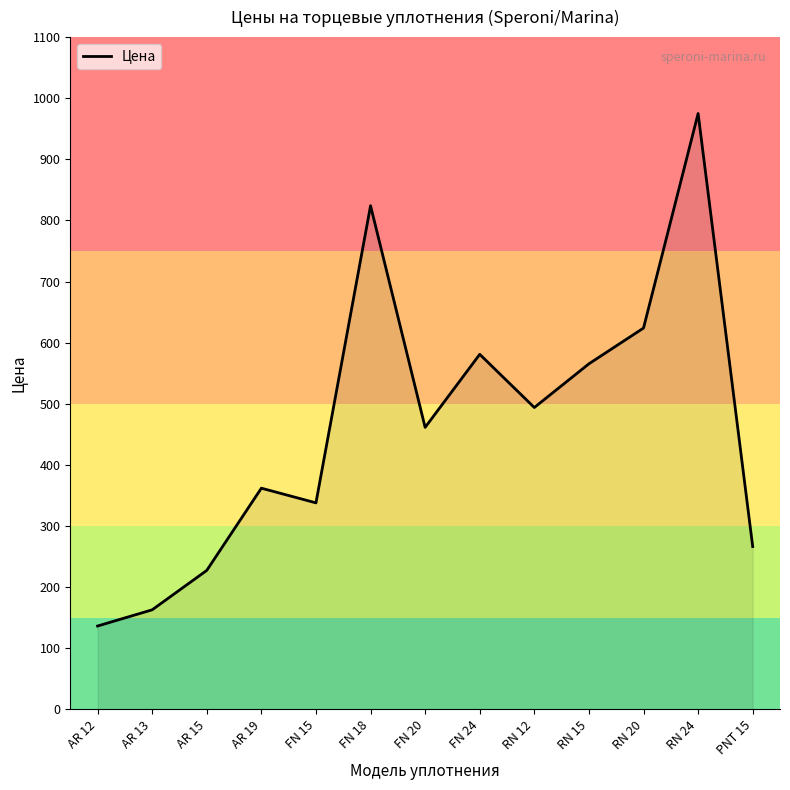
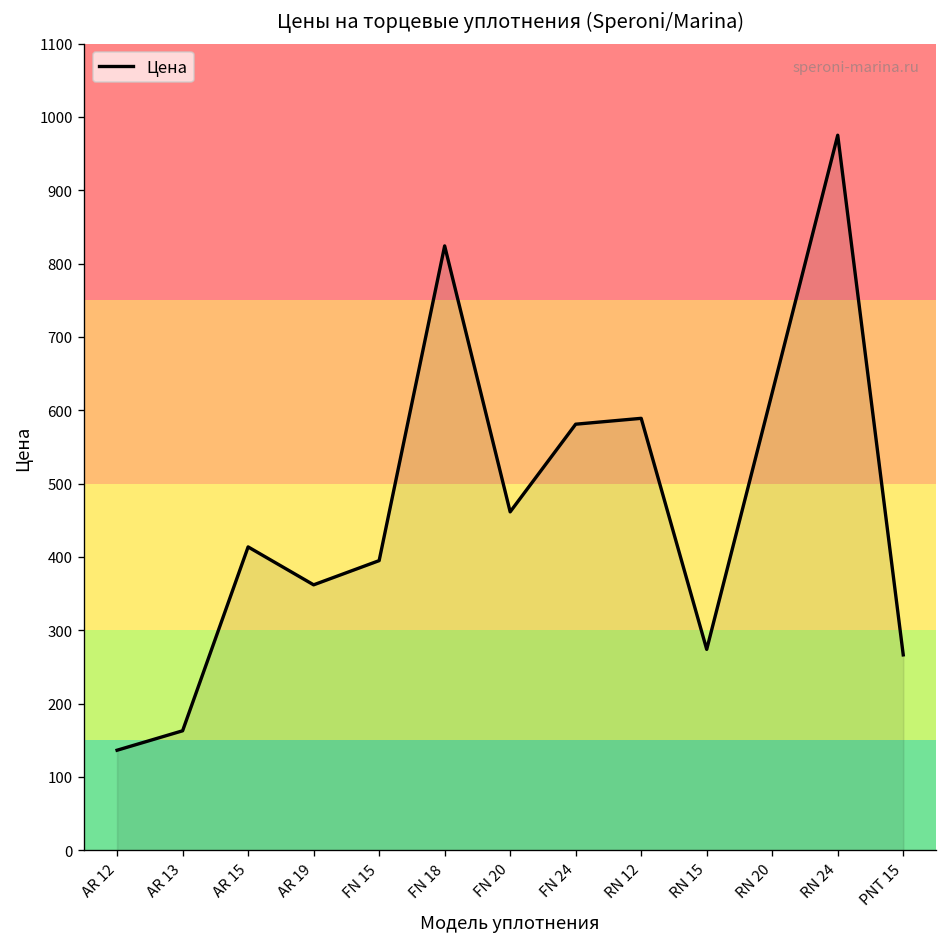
AR 15: 230 -> 410
FN 15: 340 -> 400
RN 12: 490 -> 590
RN 15: 570 -> 270
